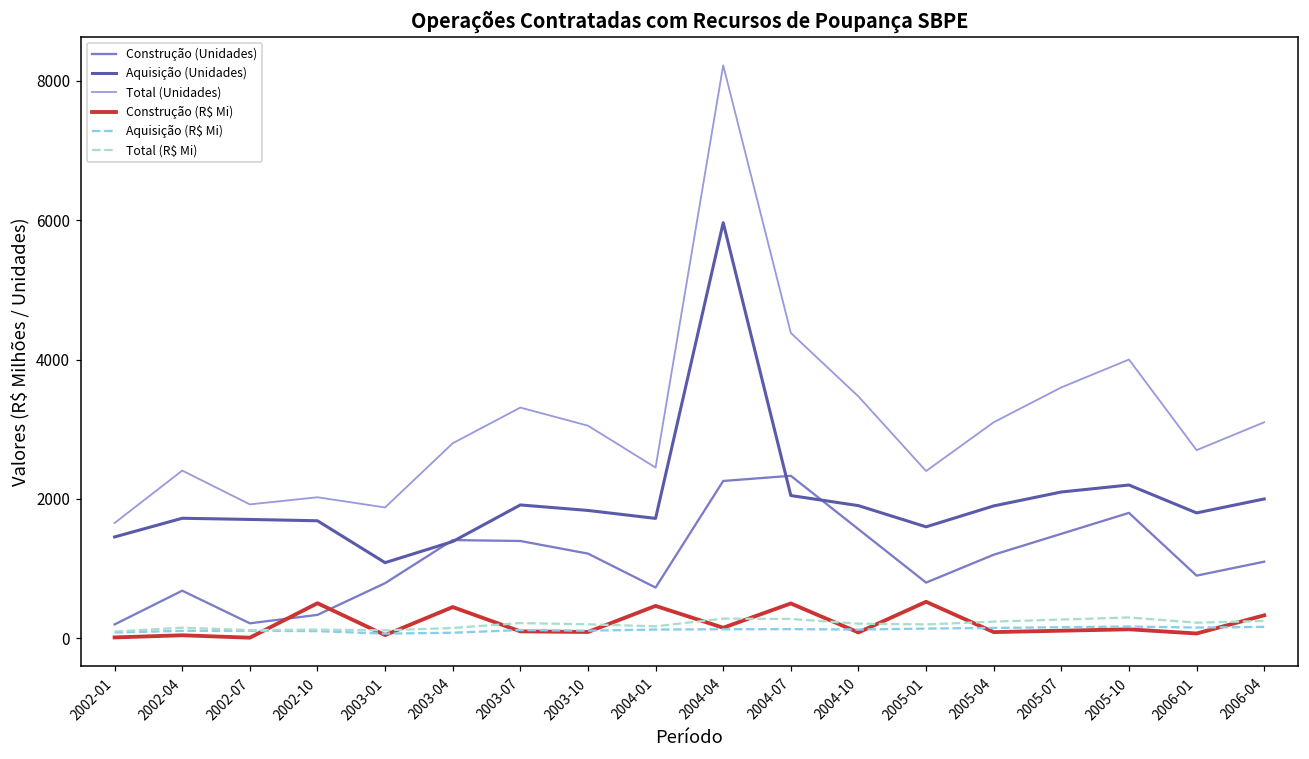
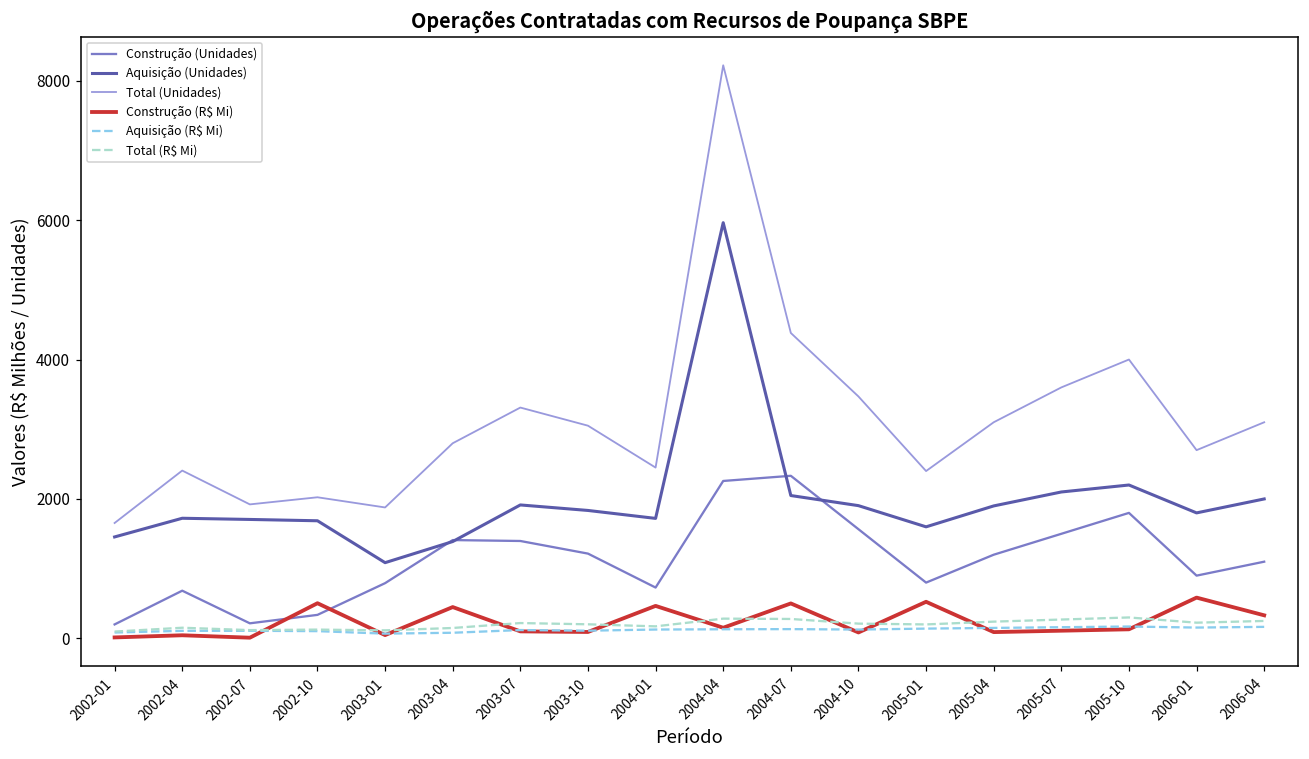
Construção (R$ Mi), 2006-01: 100 -> 600
